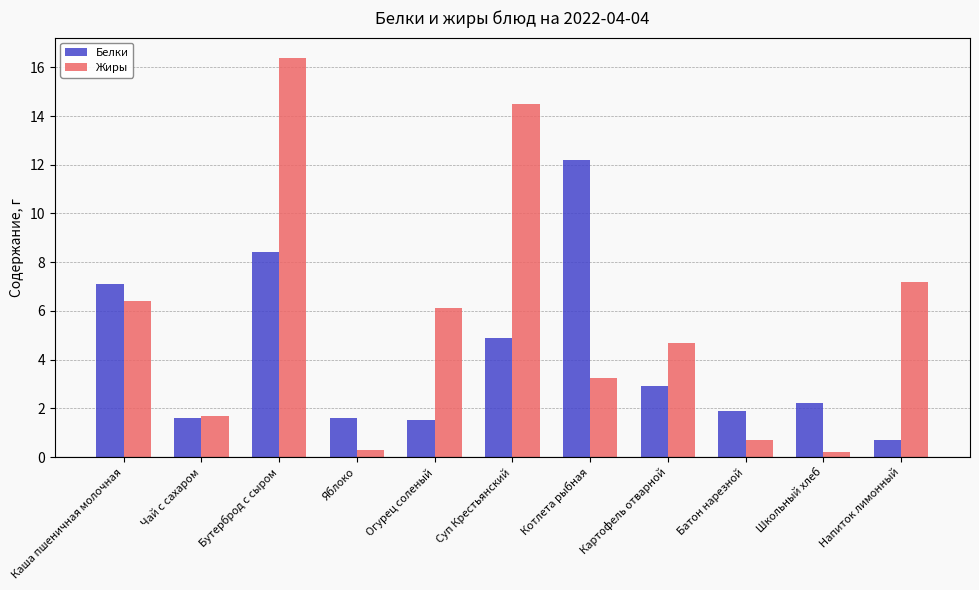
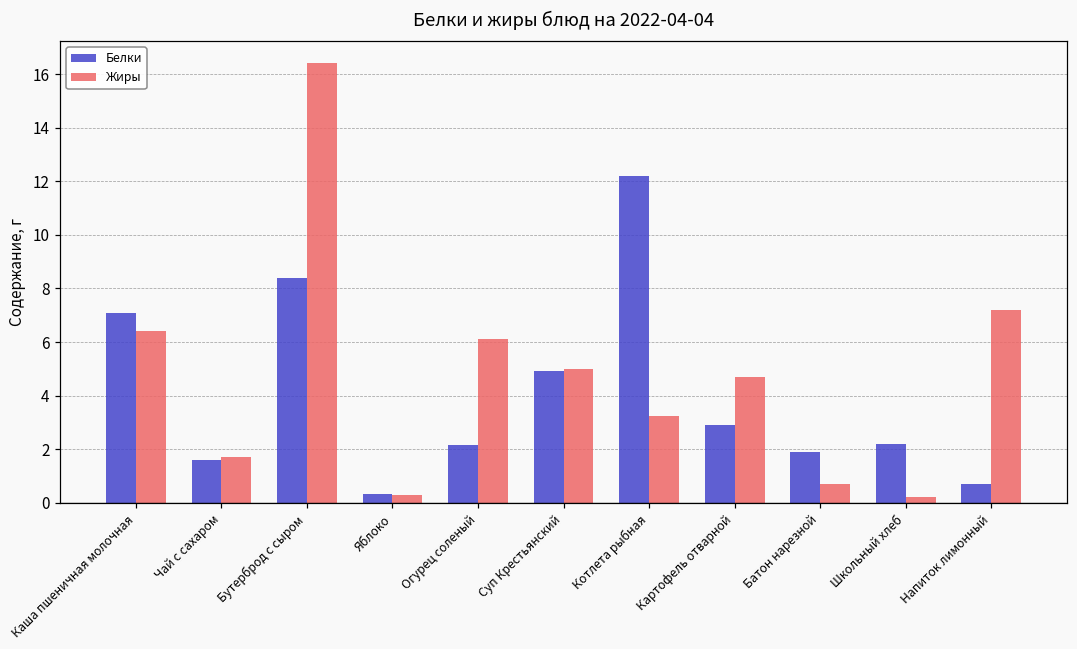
Белки, Яблоко: 1.6 -> 0.3
Белки, Огурец соленый: 1.5 -> 2.2
Жиры, Суп Крестьянский: 14.5 -> 5.0
